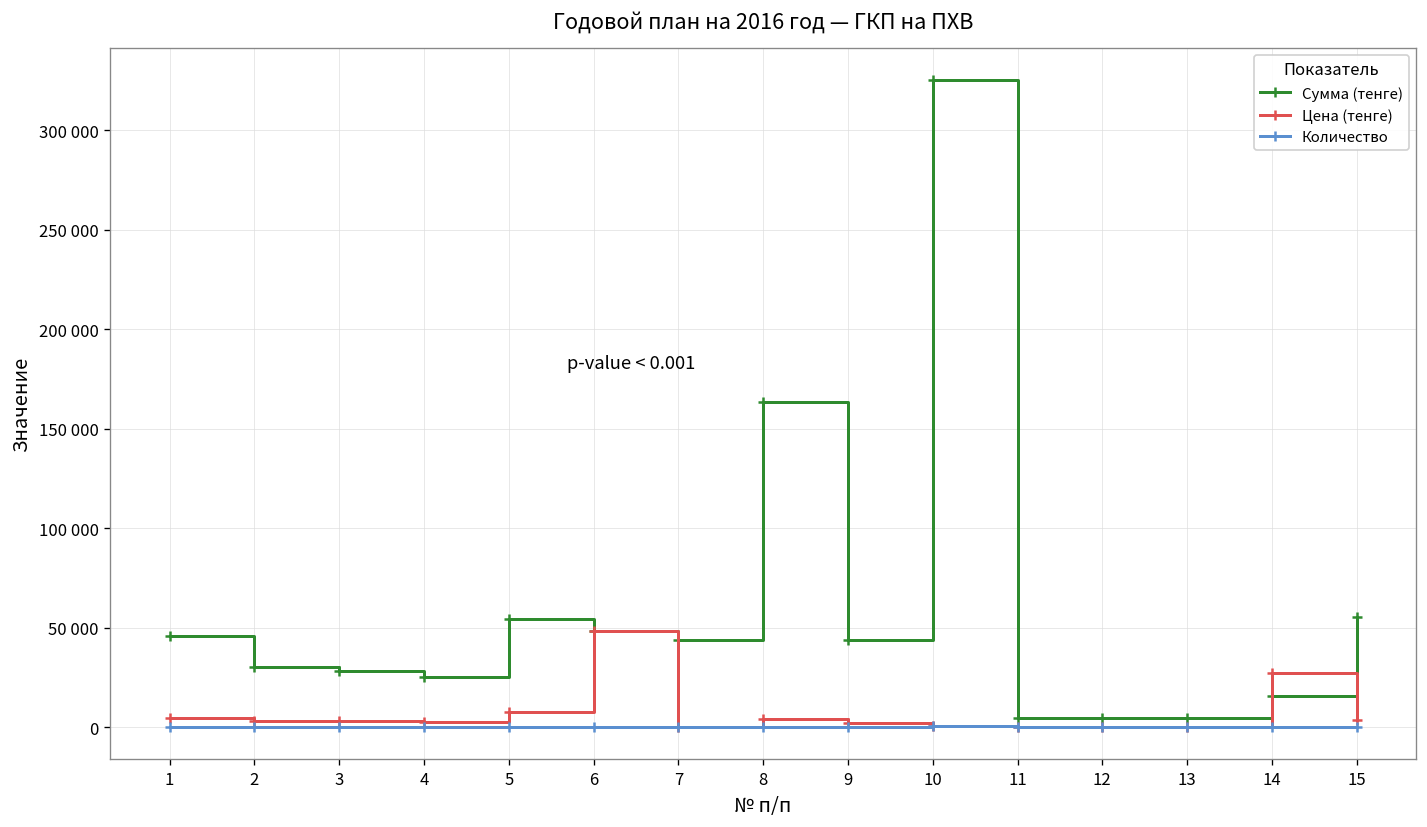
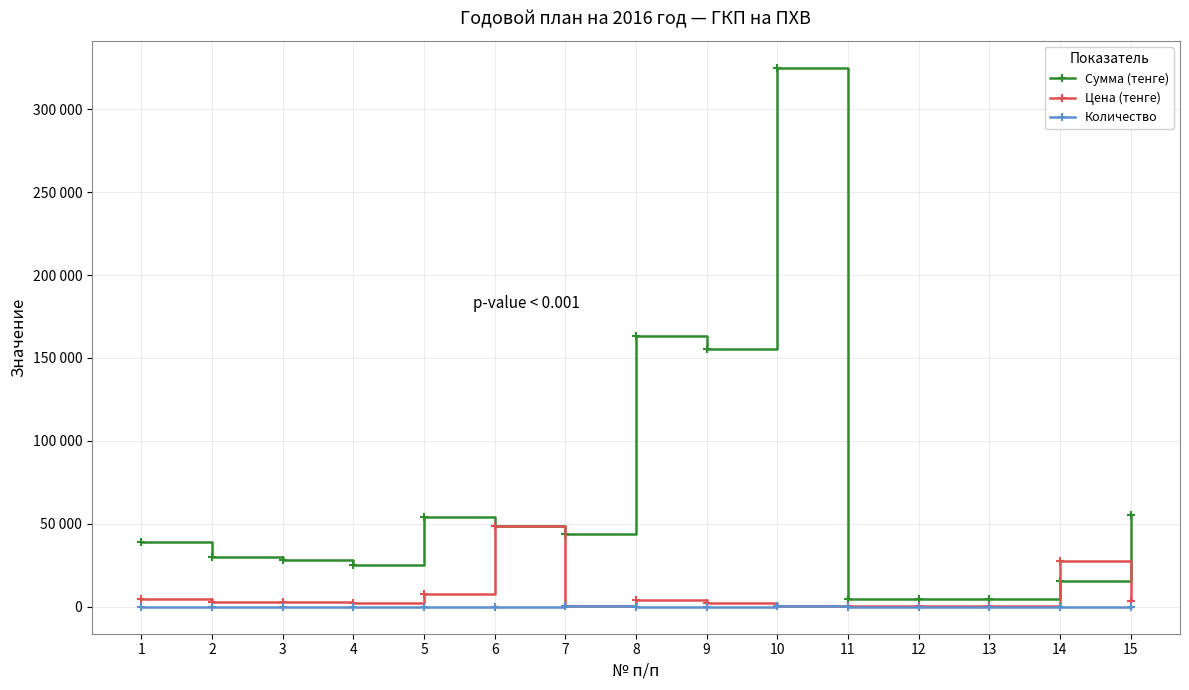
Сумма (тенге), 1: 46000 -> 39000
Сумма (тенге), 9: 44000 -> 156000
